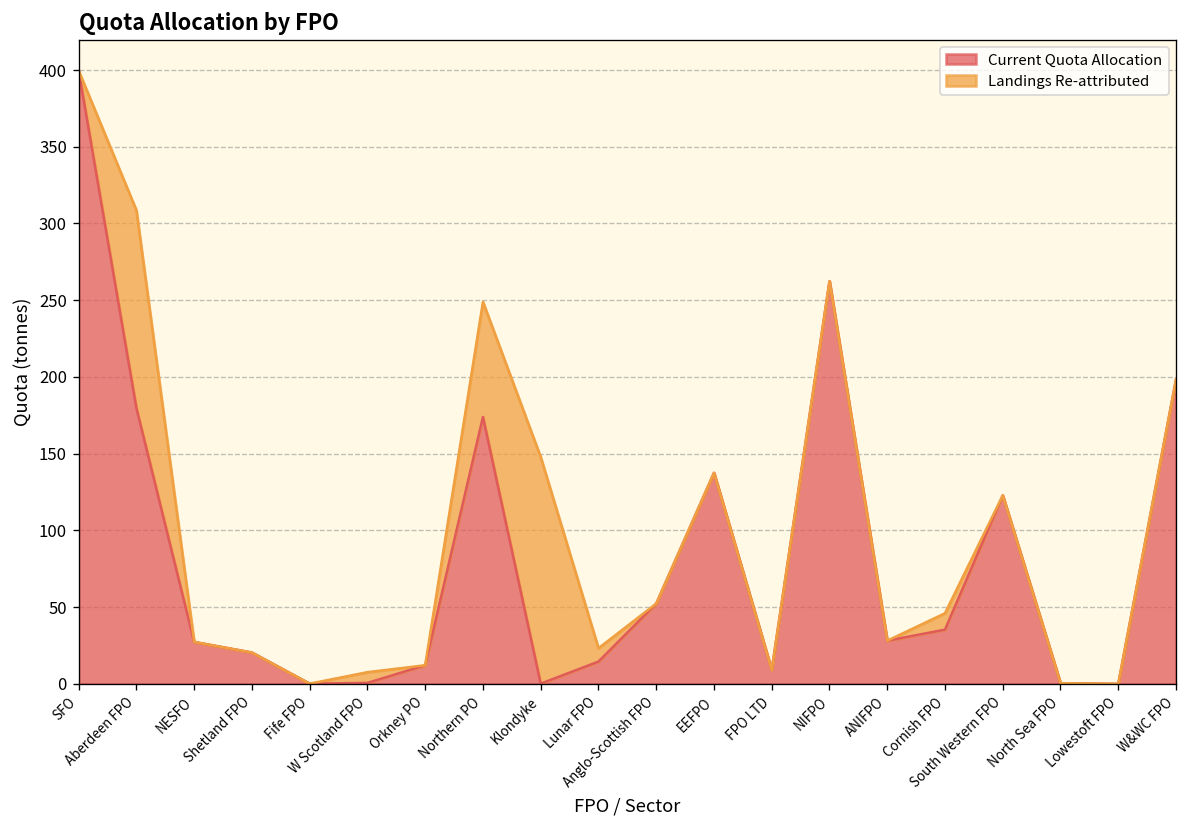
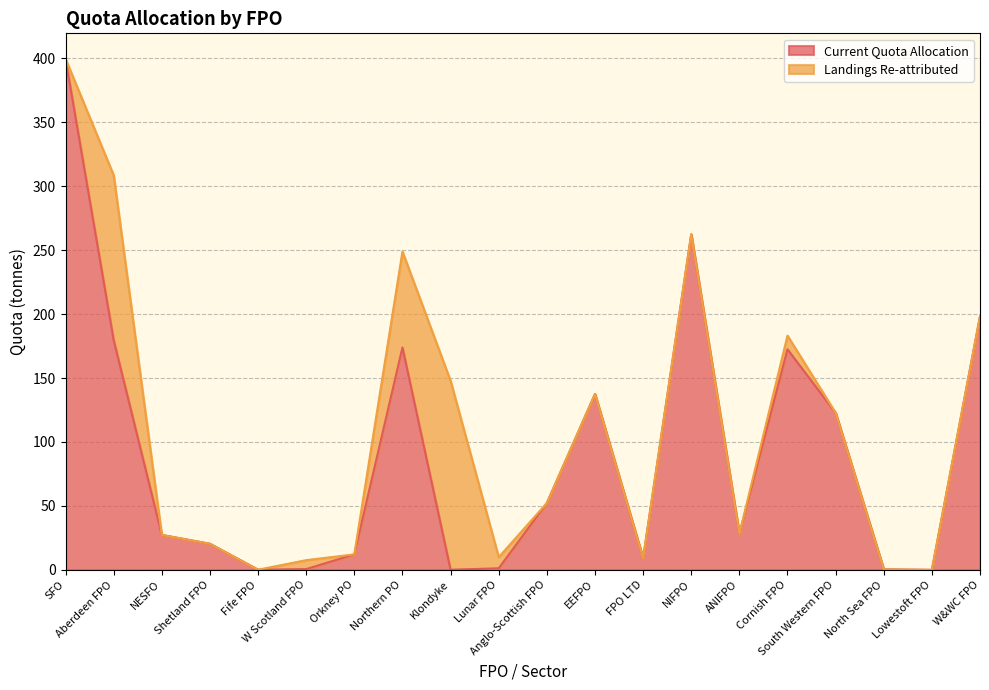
Current Quota Allocation, Lunar FPO: 15 -> 1
Current Quota Allocation, Cornish FPO: 35 -> 172
